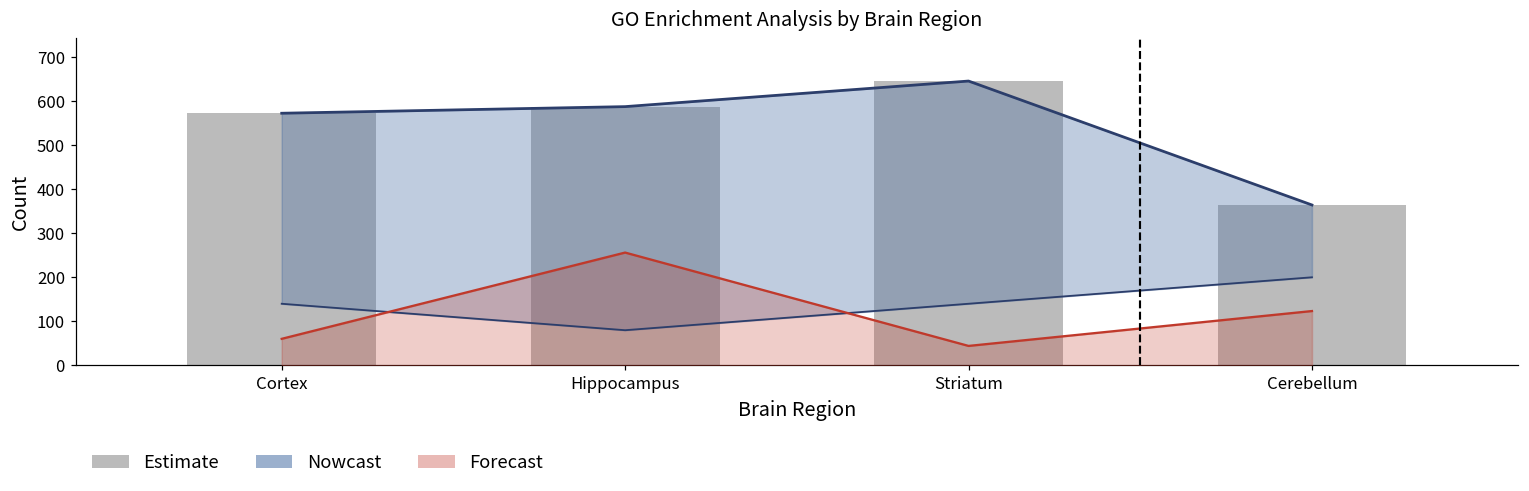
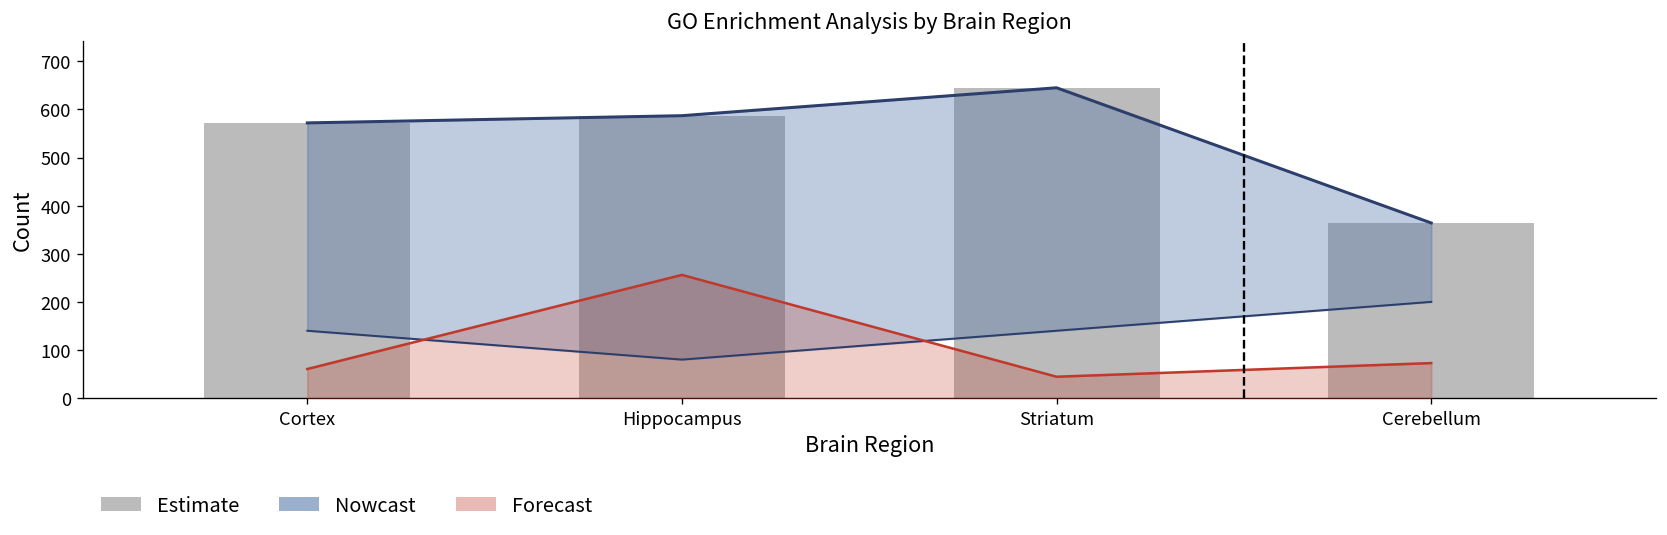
Forecast, Cerebellum: 120 -> 70
